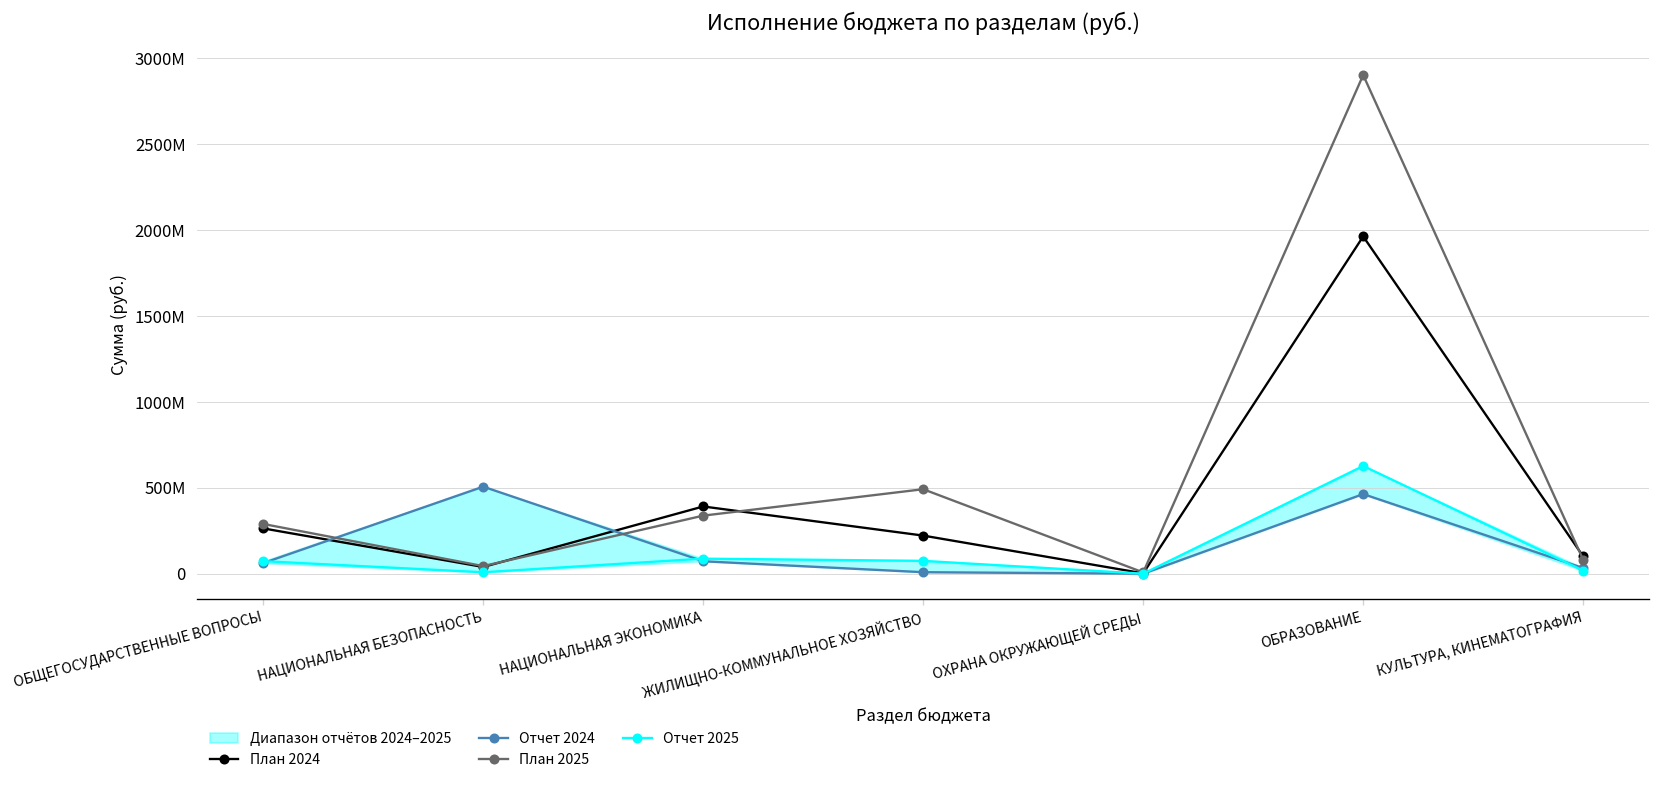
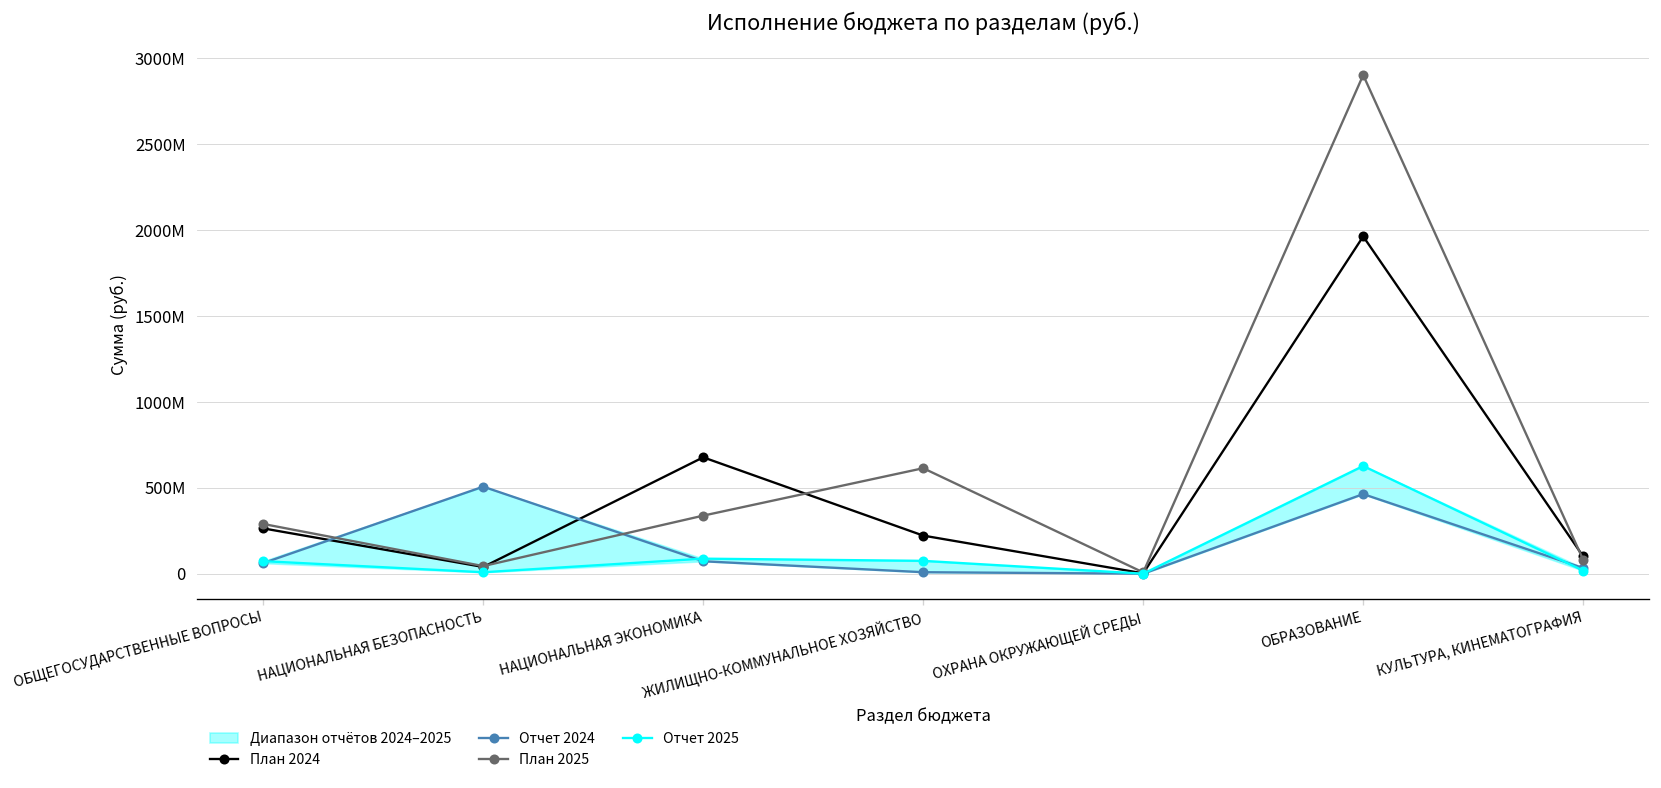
План 2024, НАЦИОНАЛЬНАЯ ЭКОНОМИКА: 390000000 -> 680000000
План 2025, ЖИЛИЩНО-КОММУНАЛЬНОЕ ХОЗЯЙСТВО: 490000000 -> 610000000
